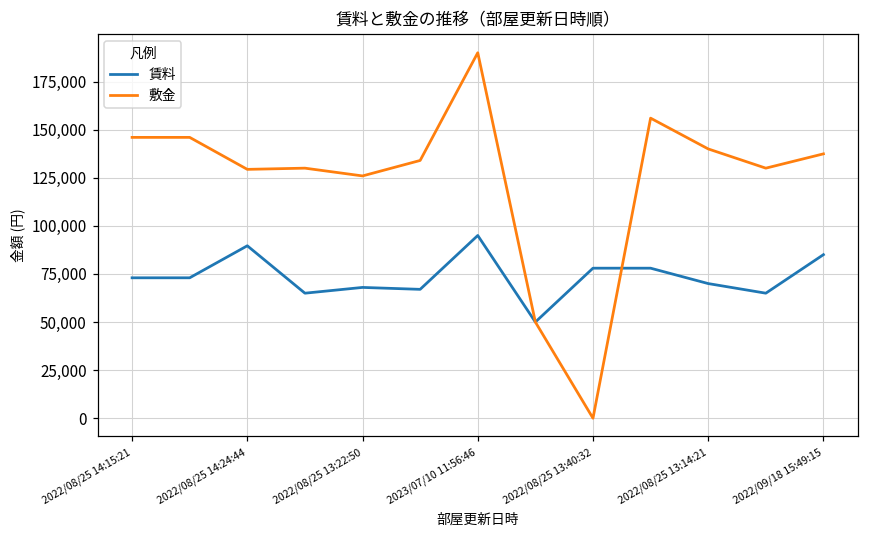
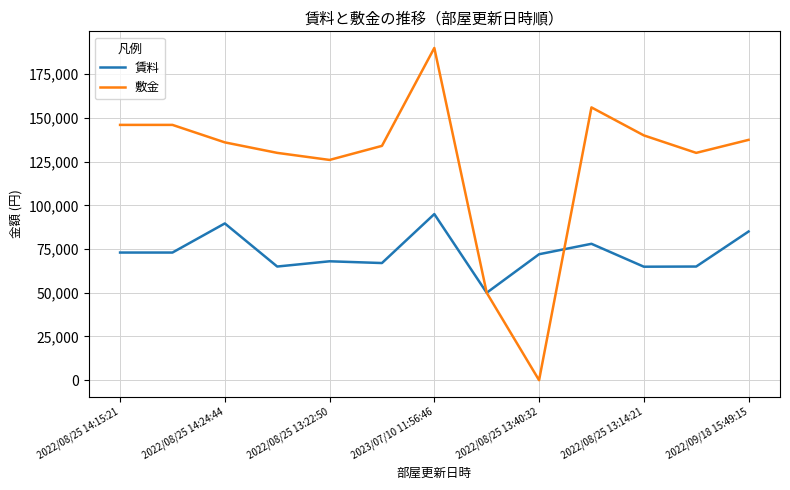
敷金, 2022/08/25 14:24:44: 129,000 -> 136,000
賃料, 2022/08/25 13:40:32: 78,000 -> 72,000
賃料, 2022/08/25 13:14:21: 70,000 -> 65,000
